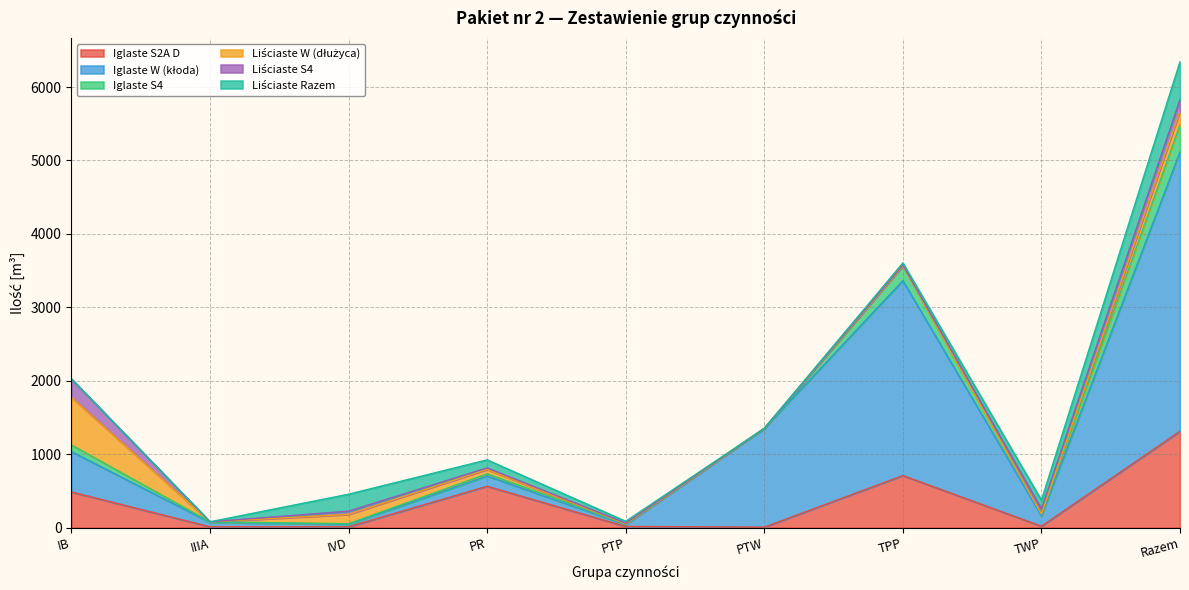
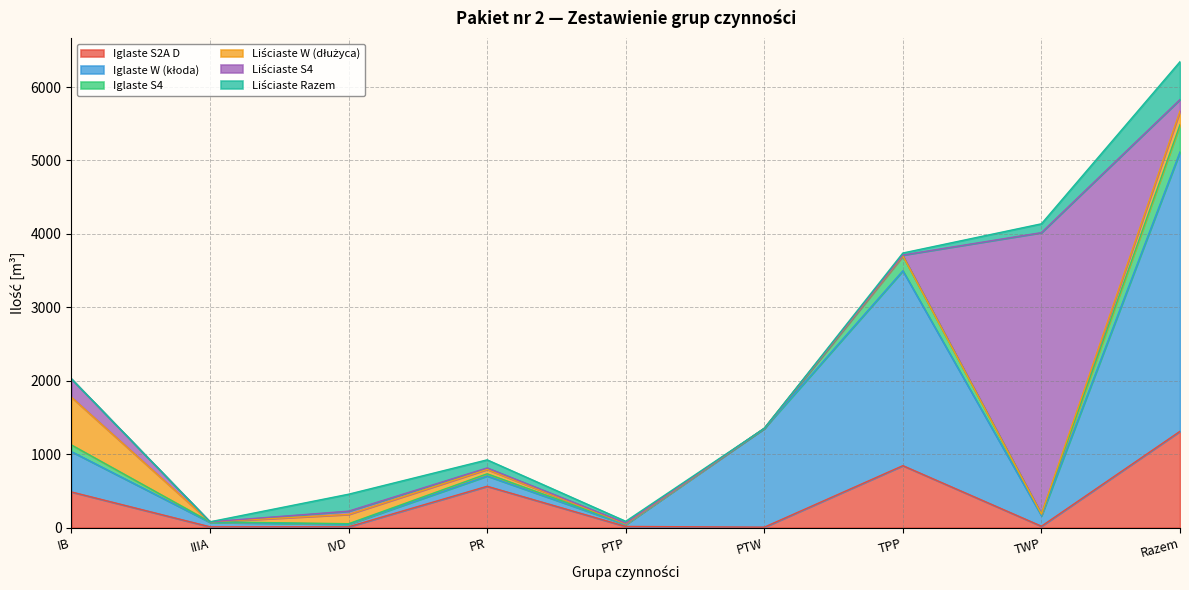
Iglaste S2A D, TPP: 700 -> 800
Liściaste S4, TWP: 100 -> 3800
